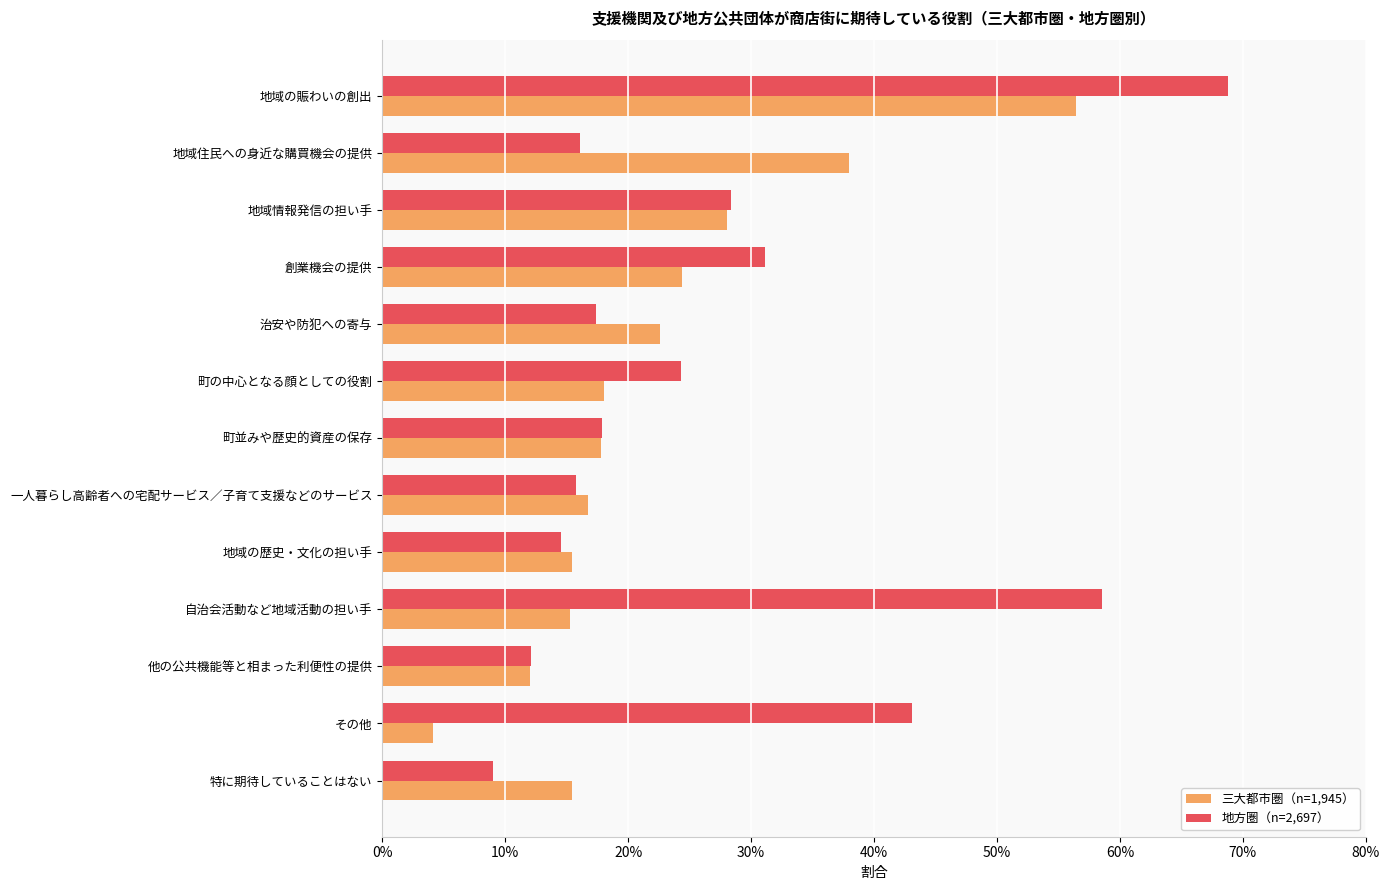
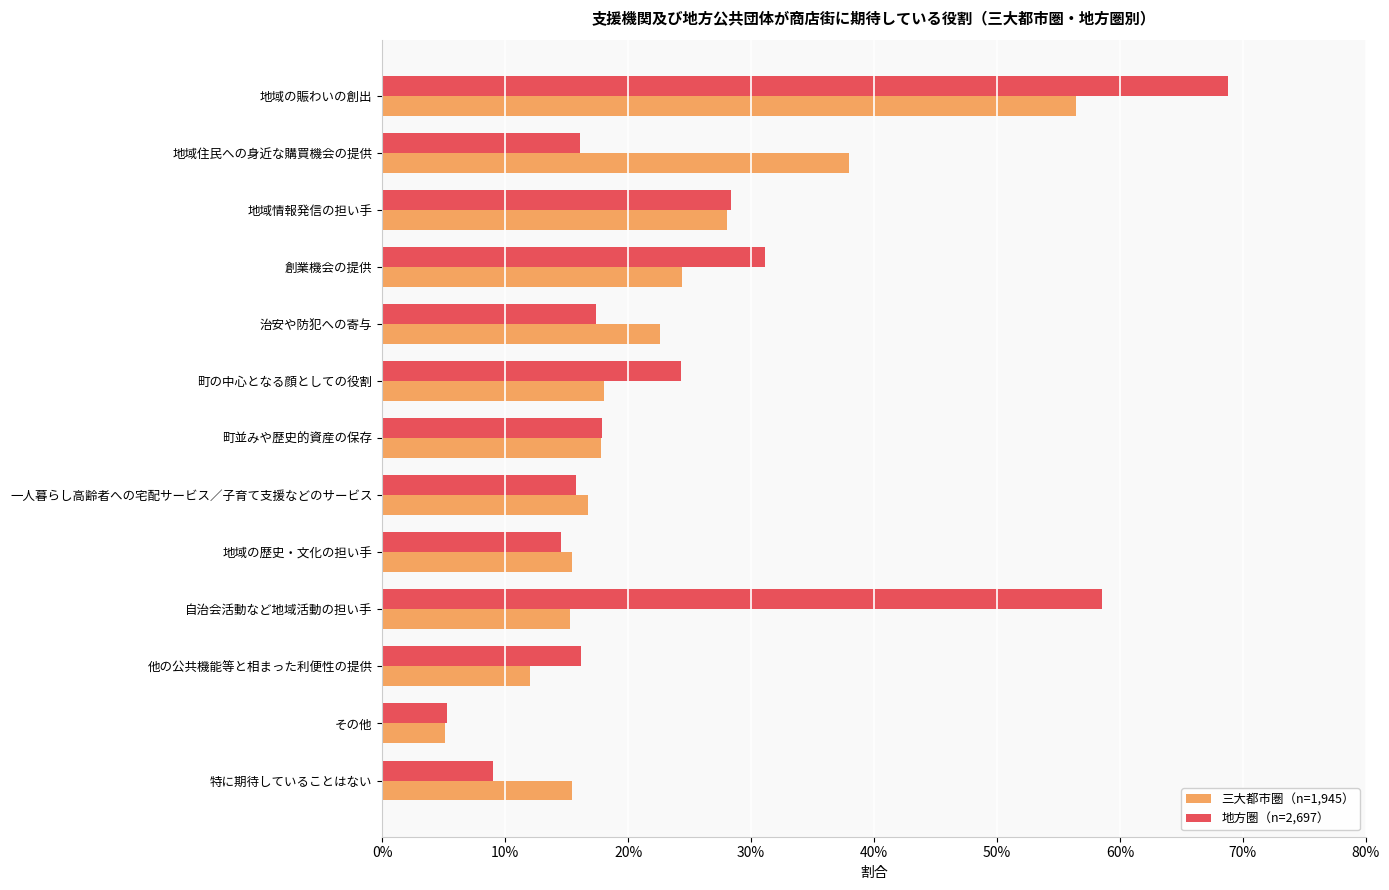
地方圏（n=2,697）, 他の公共機能等と相まった利便性の提供: 12.1% -> 16.2%
地方圏（n=2,697）, その他: 43.1% -> 5.3%
三大都市圏（n=1,945）, その他: 4.1% -> 5.1%
